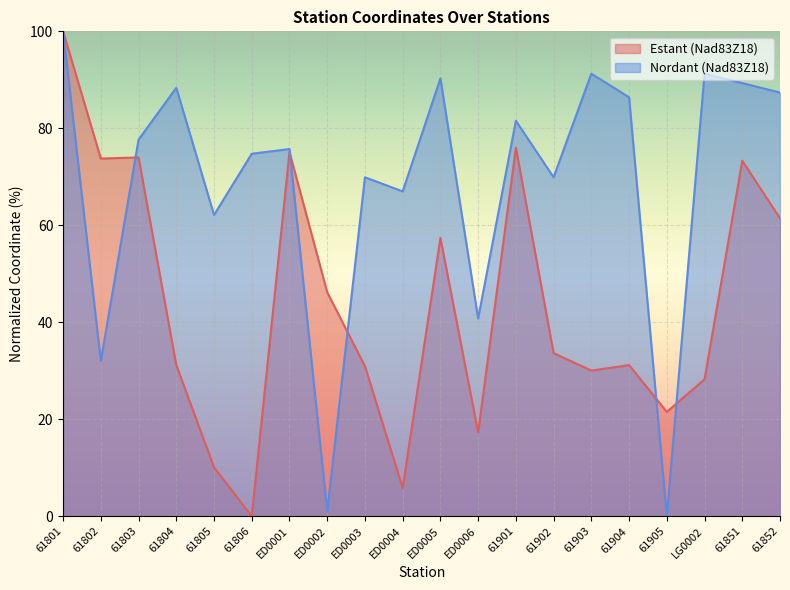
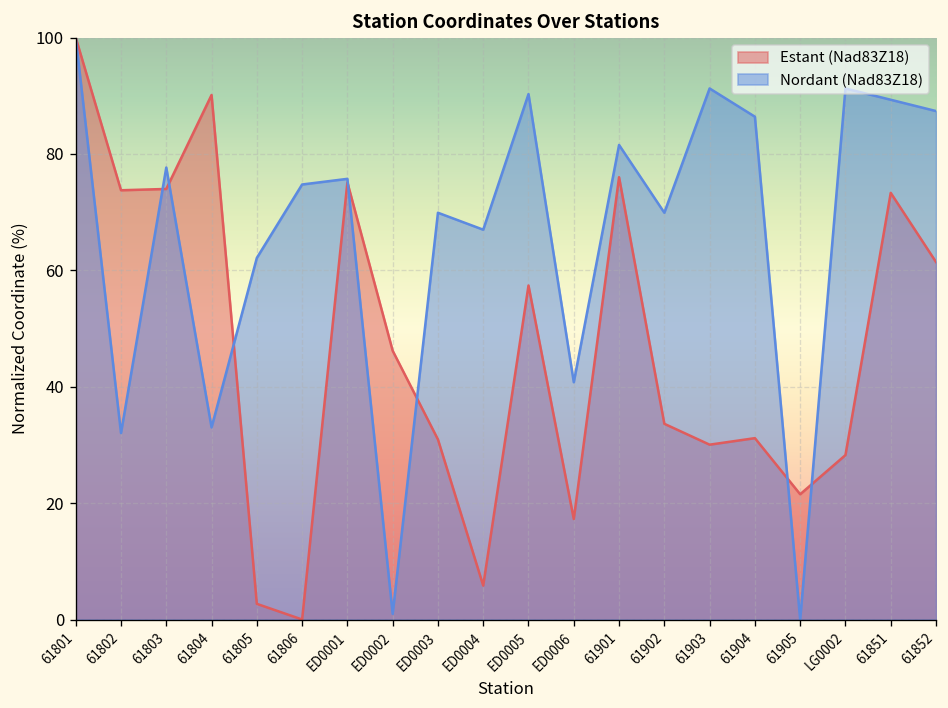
Estant (Nad83Z18), 61804: 31 -> 90
Nordant (Nad83Z18), 61804: 88 -> 33
Estant (Nad83Z18), 61805: 10 -> 3
